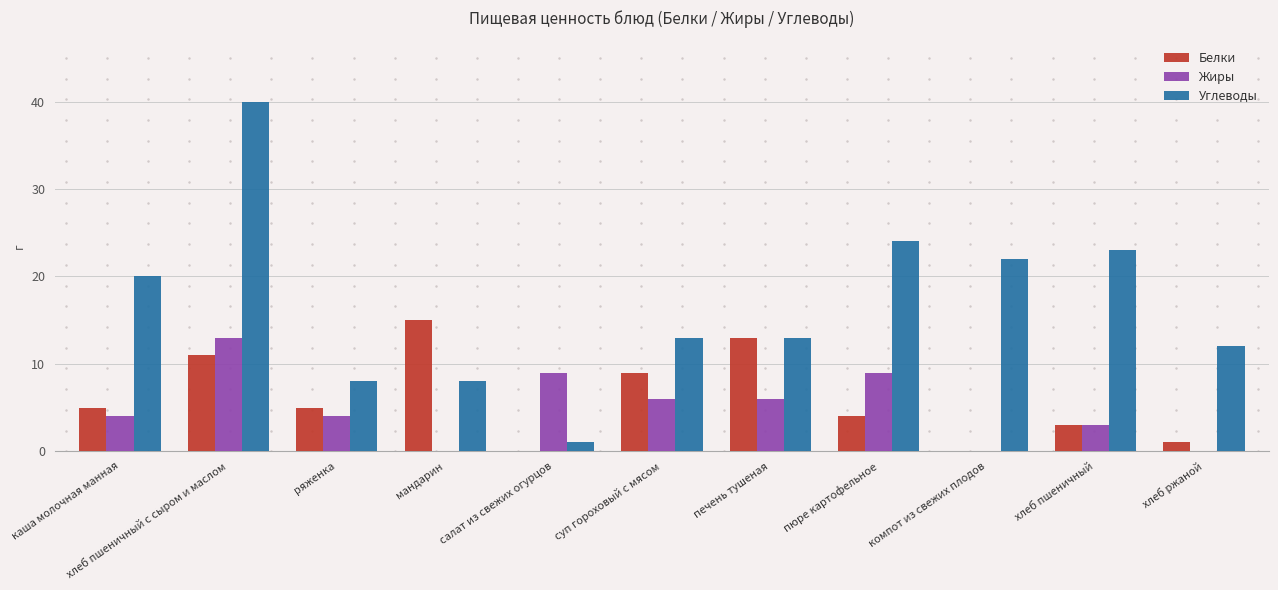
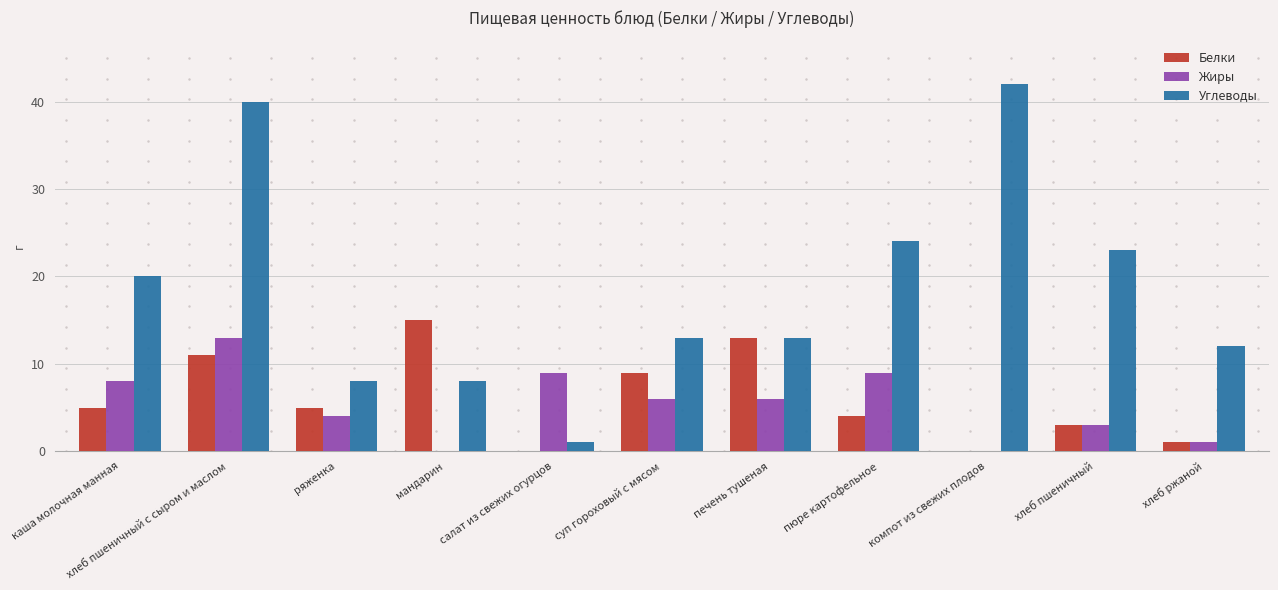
Жиры, каша молочная манная: 4 -> 8
Углеводы, компот из свежих плодов: 22 -> 42
Жиры, хлеб ржаной: 0 -> 1
